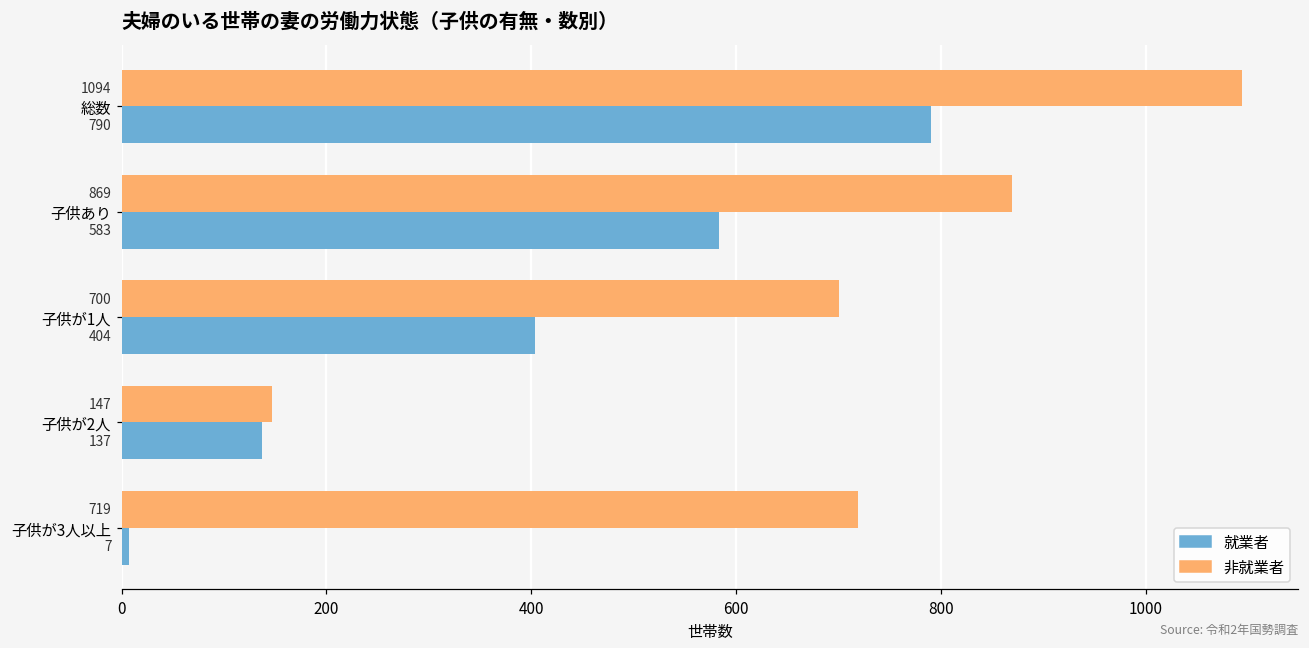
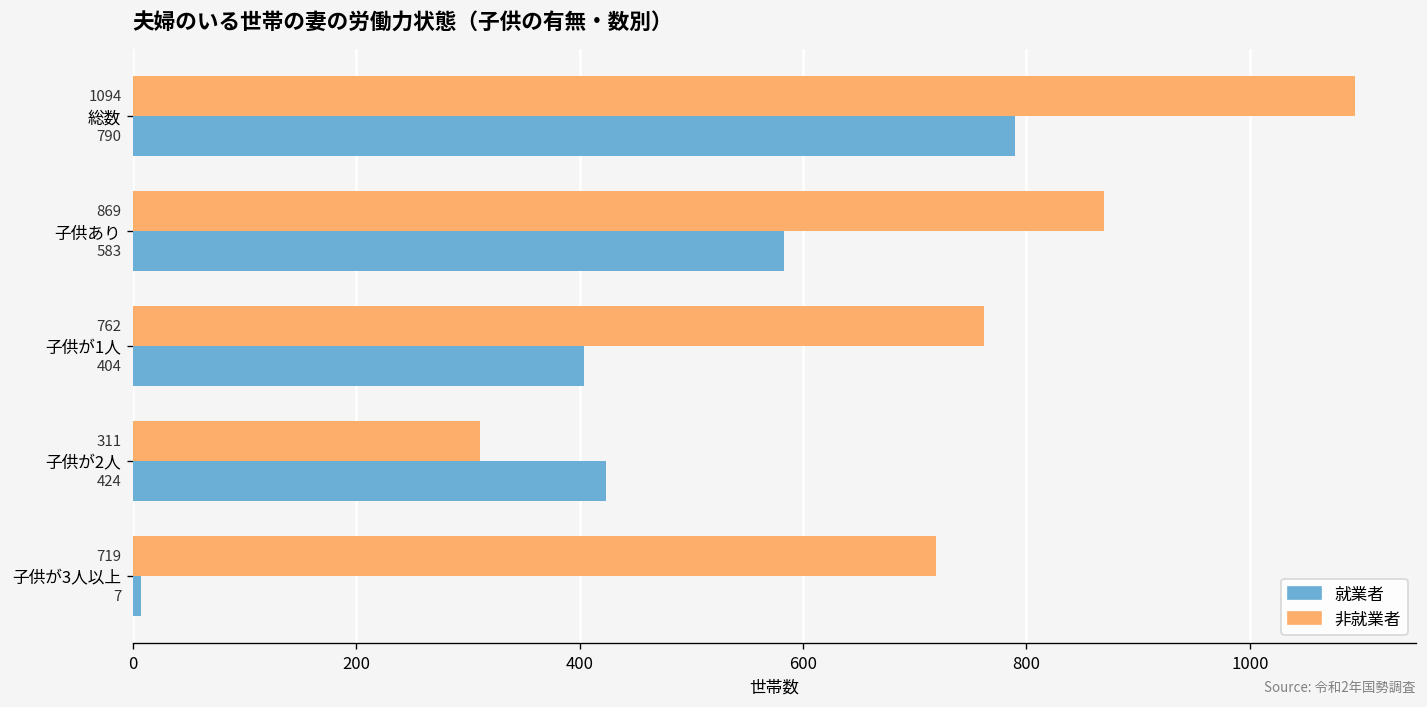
非就業者, 子供が1人: 700 -> 762
非就業者, 子供が2人: 147 -> 311
就業者, 子供が2人: 137 -> 424
